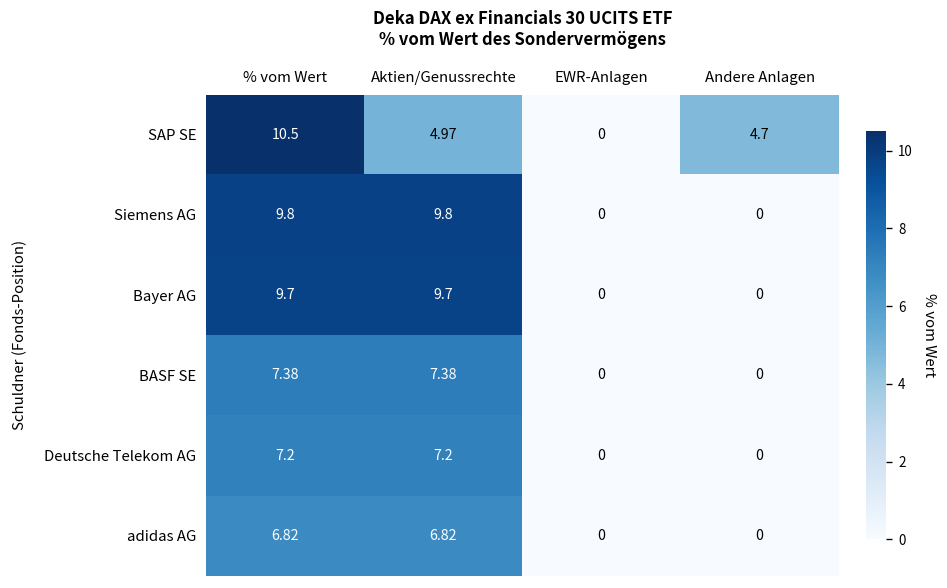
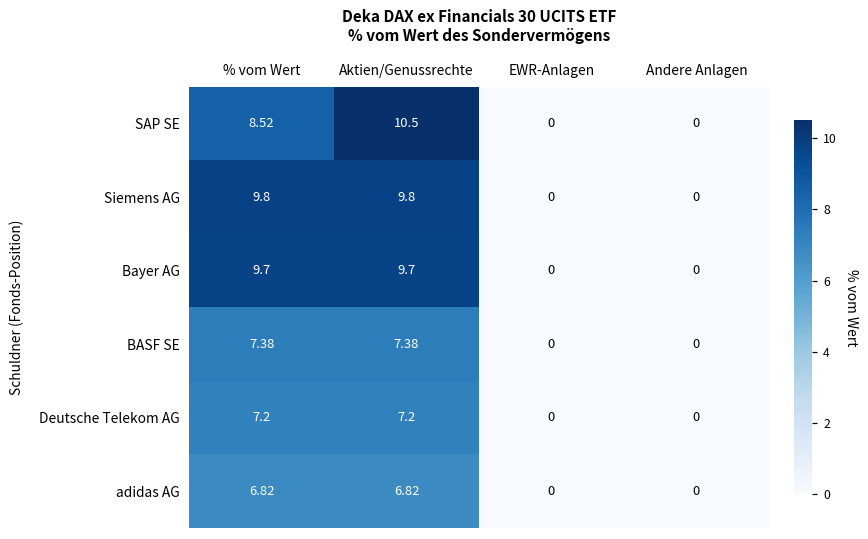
SAP SE, % vom Wert: 10.5 -> 8.52
SAP SE, Aktien/Genussrechte: 4.97 -> 10.5
SAP SE, Andere Anlagen: 4.7 -> 0
